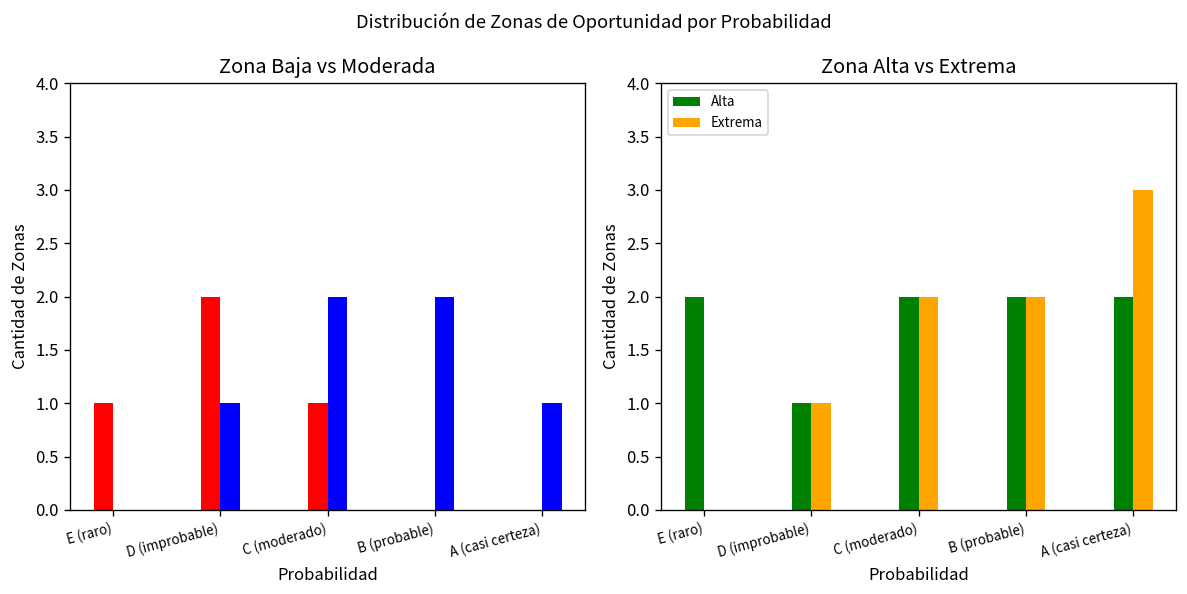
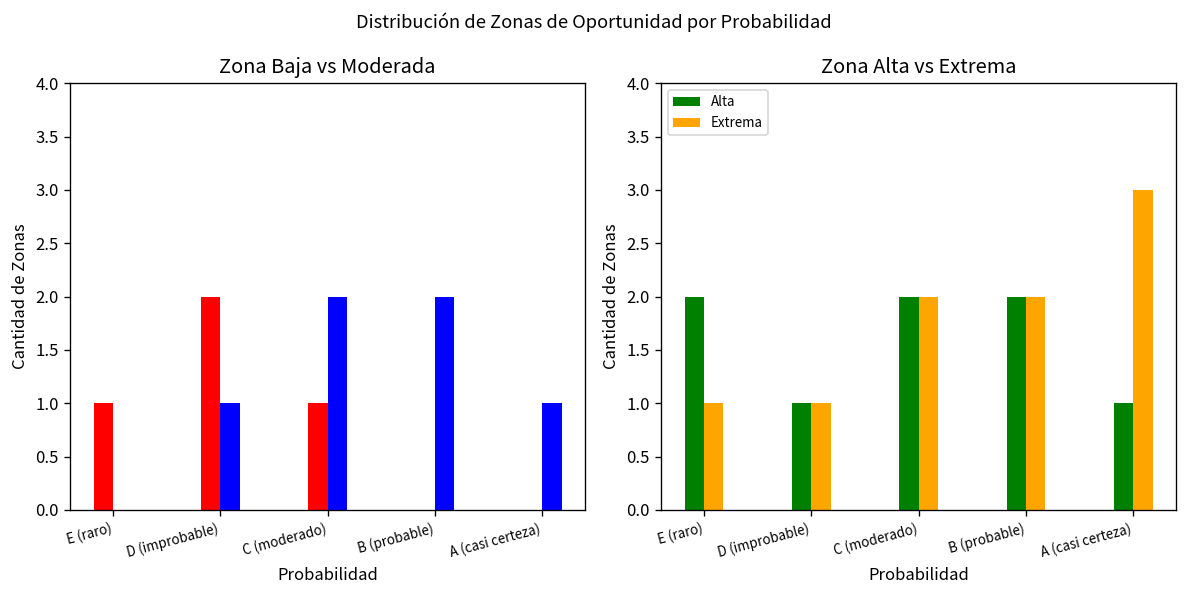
Zona Alta vs Extrema, Extrema, E (raro): 0 -> 1
Zona Alta vs Extrema, Alta, A (casi certeza): 2 -> 1
